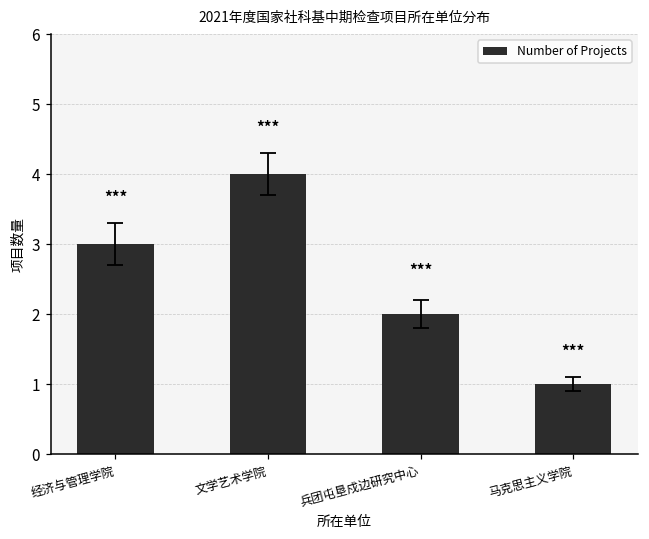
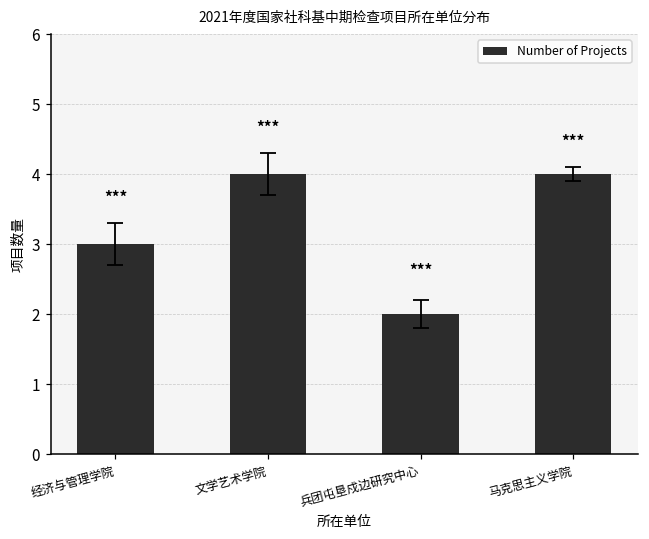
Number of Projects, 马克思主义学院: 1 -> 4
